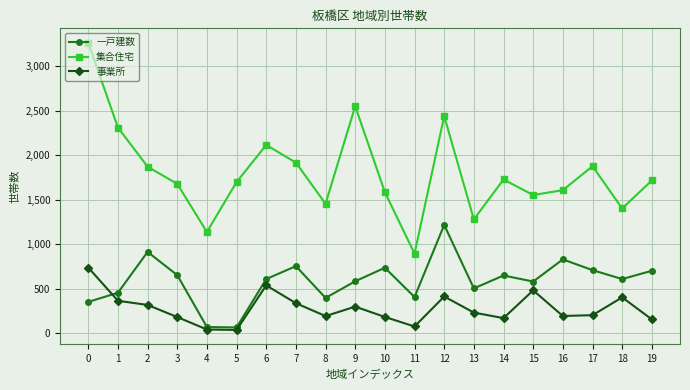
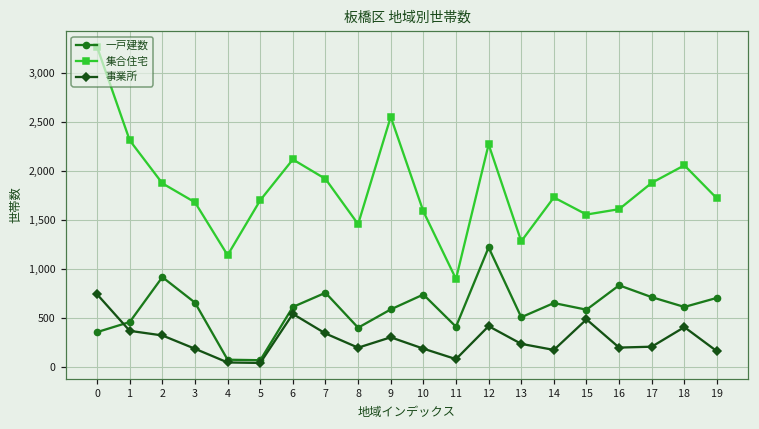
集合住宅, 12: 2,400 -> 2,300
集合住宅, 18: 1,400 -> 2,100
